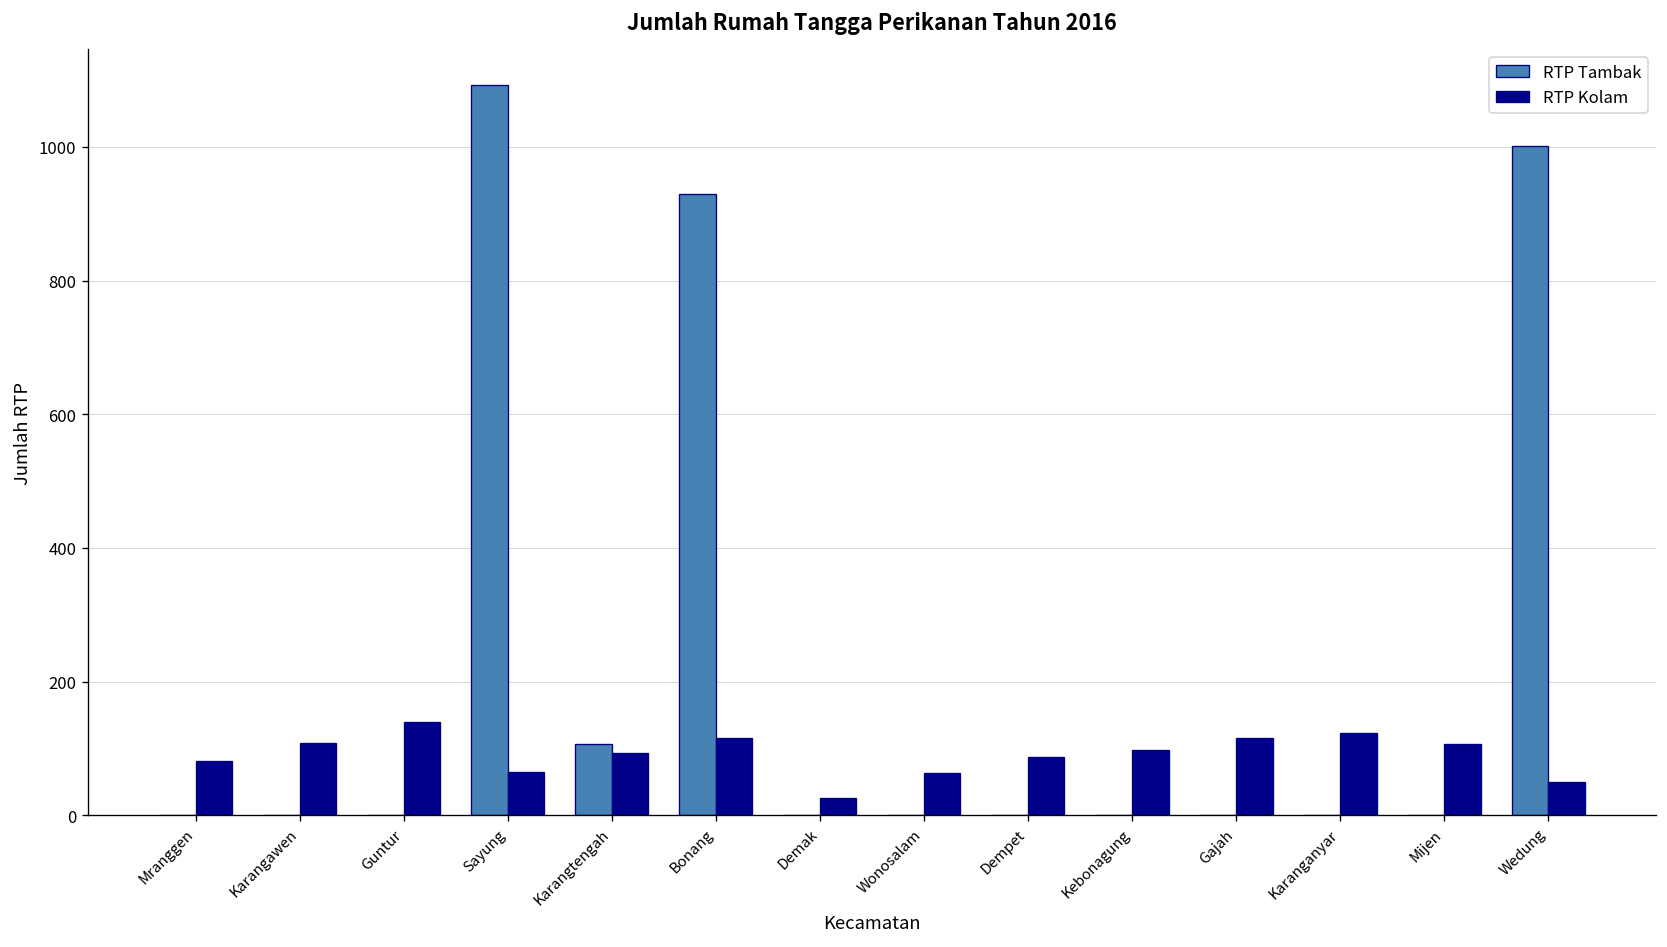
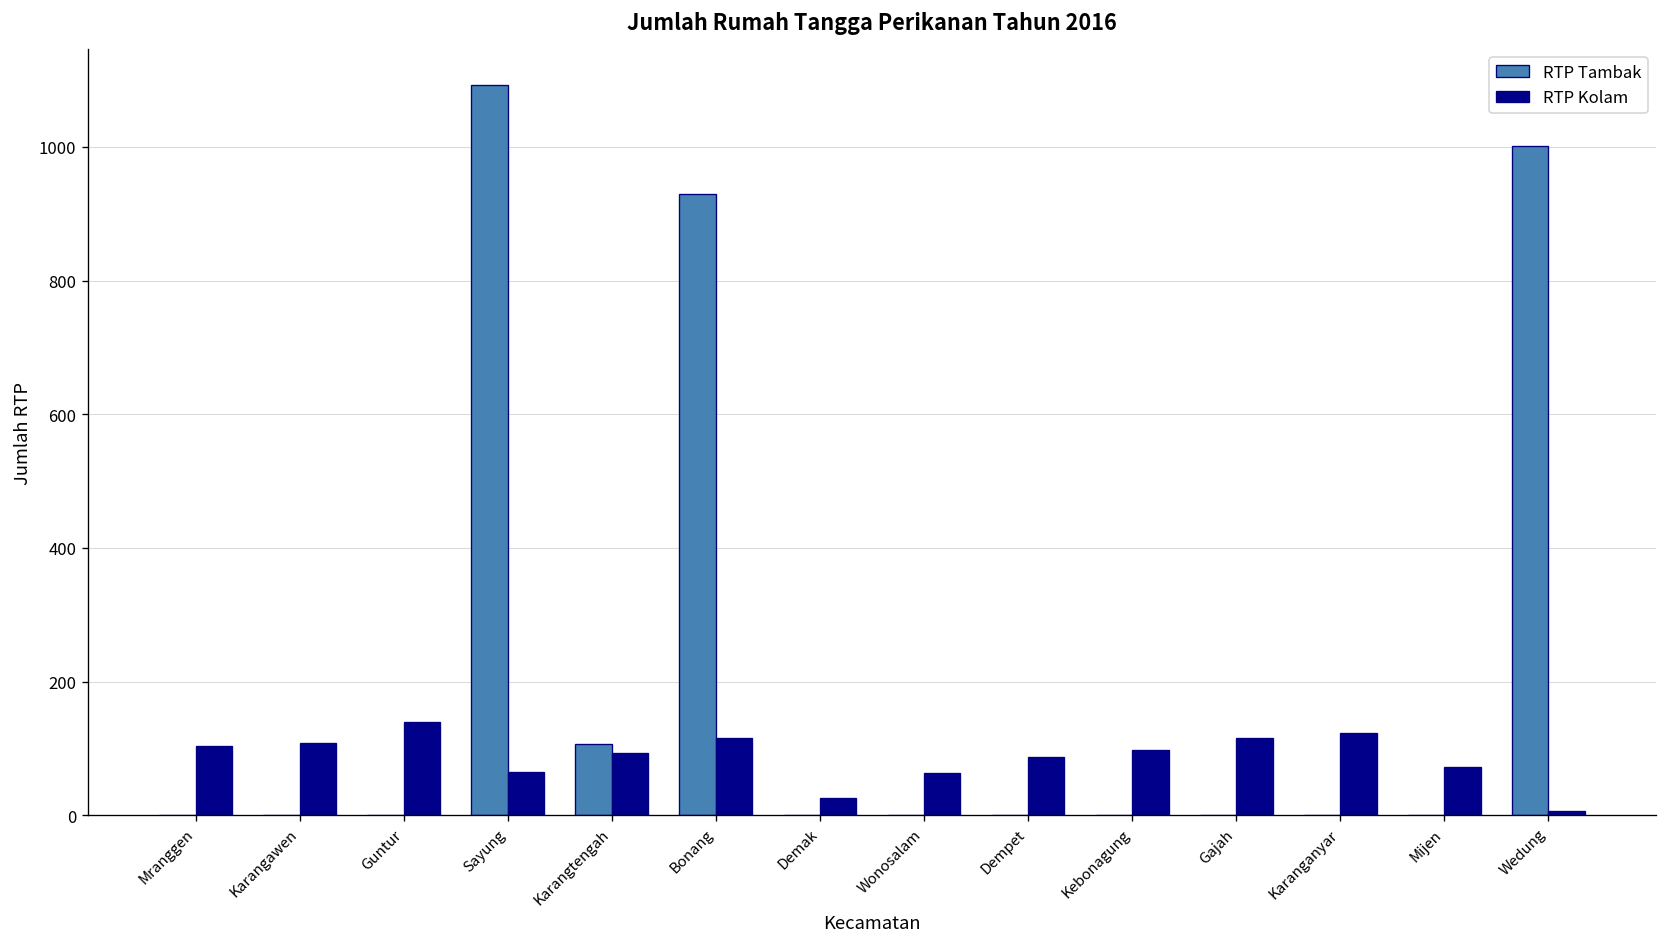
RTP Kolam, Mranggen: 80 -> 100
RTP Kolam, Mijen: 110 -> 70
RTP Kolam, Wedung: 50 -> 10
